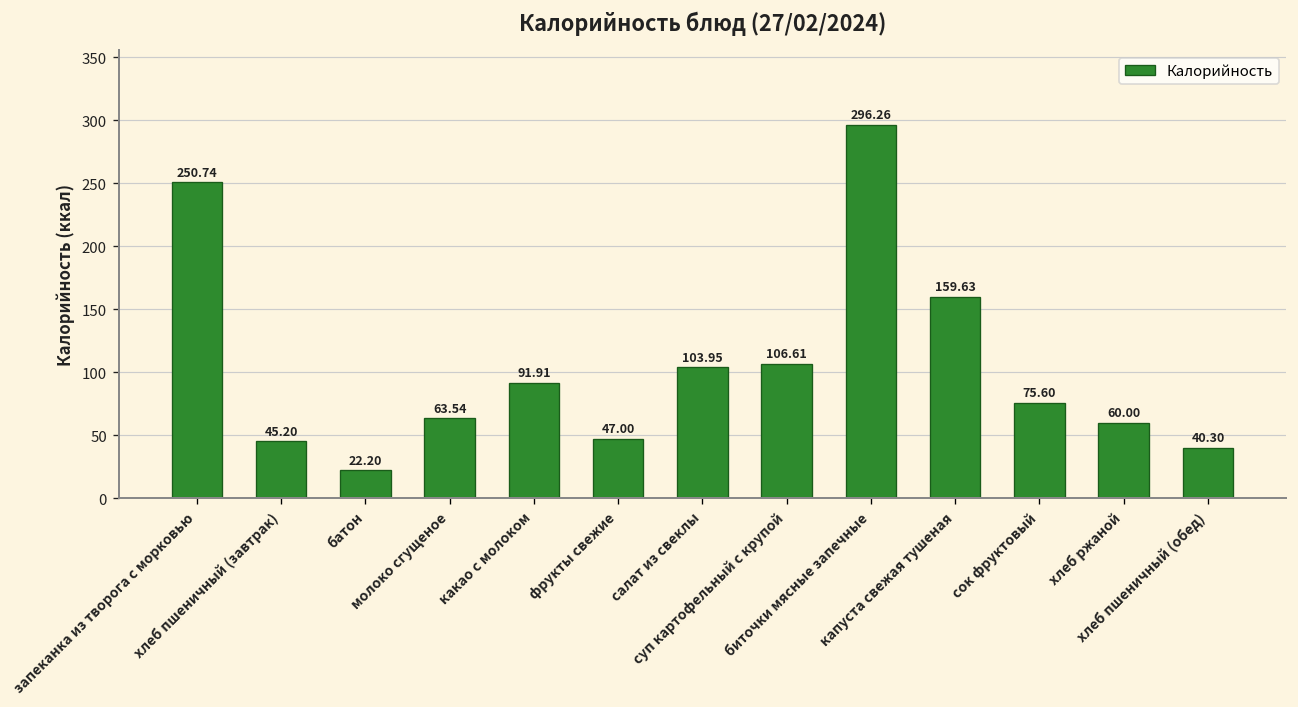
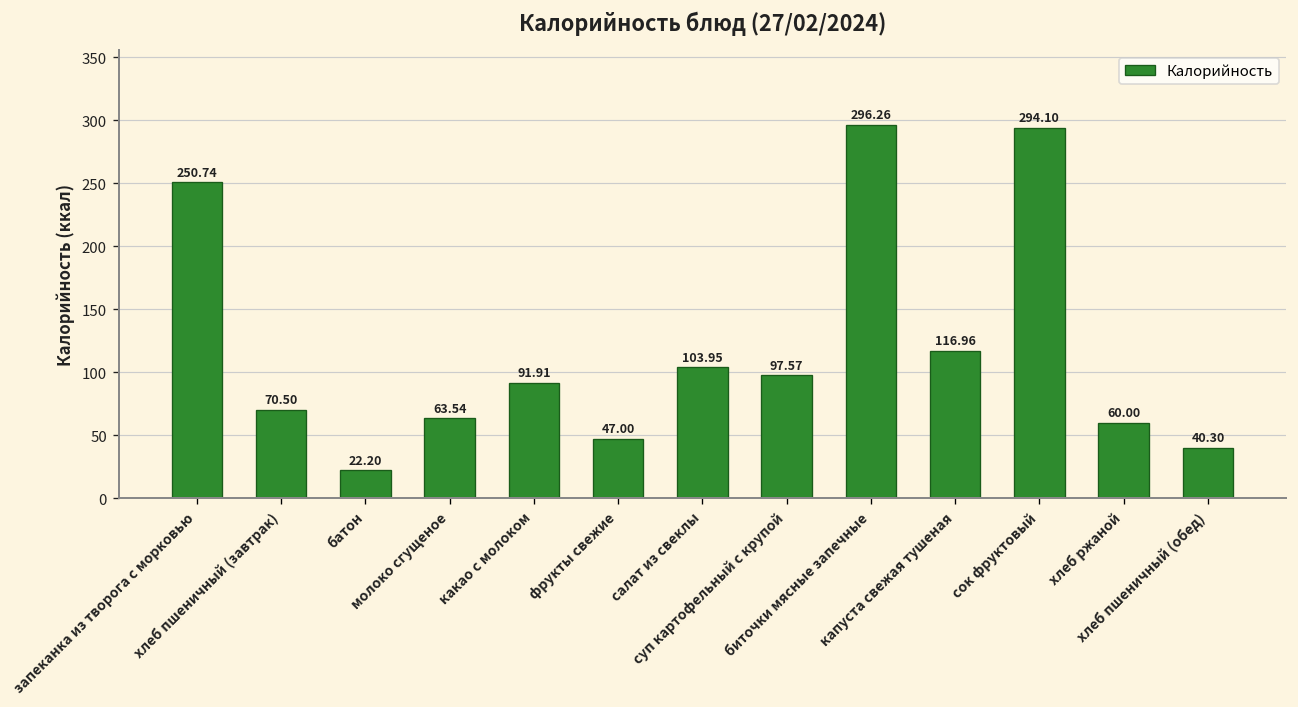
хлеб пшеничный (завтрак): 45.20 -> 70.50
суп картофельный с крупой: 106.61 -> 97.57
капуста свежая тушеная: 159.63 -> 116.96
сок фруктовый: 75.60 -> 294.10
